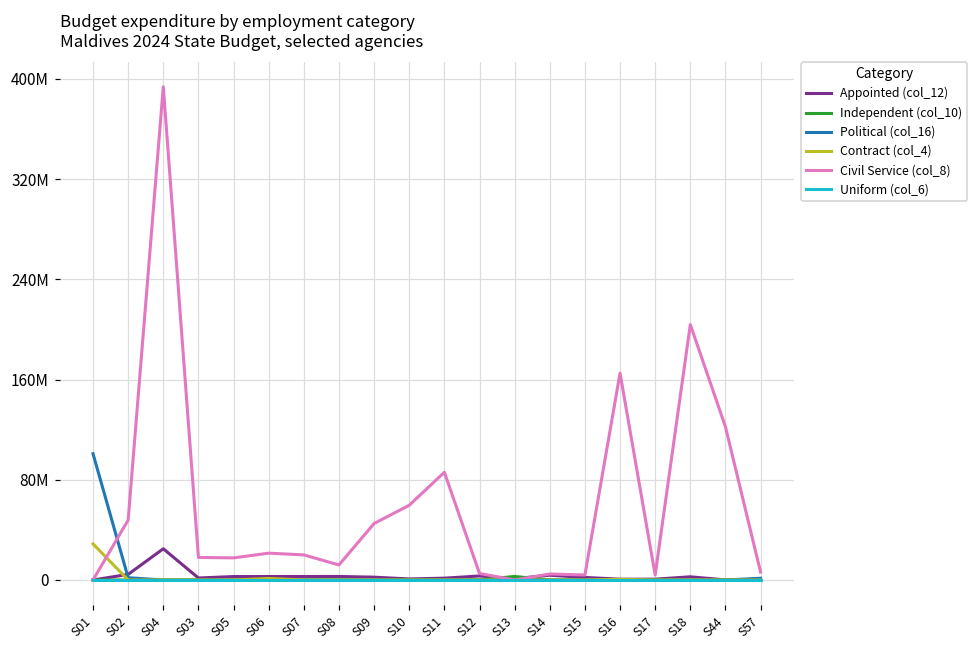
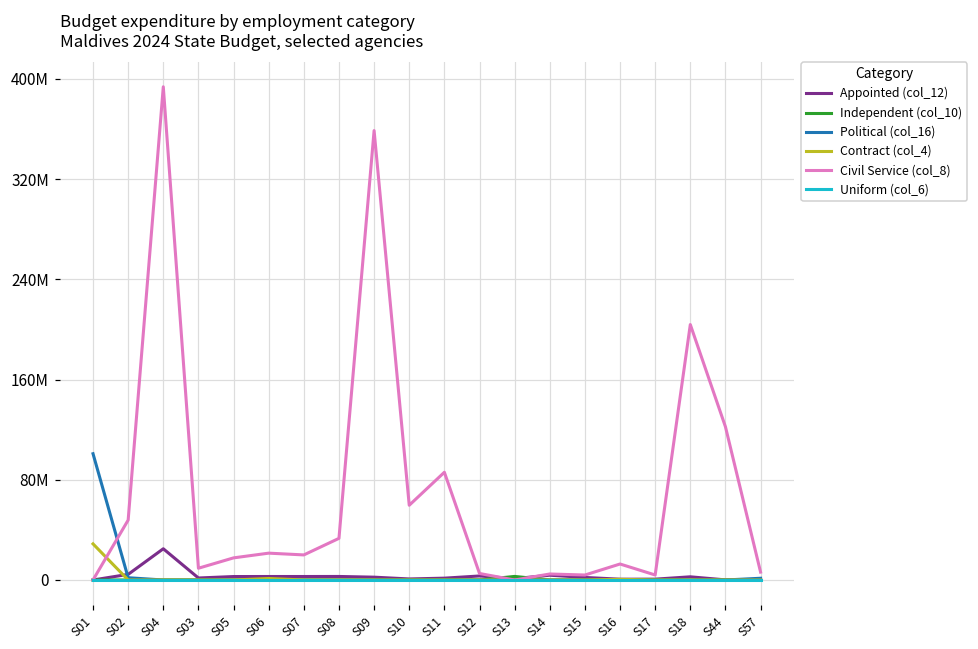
Civil Service (col_8), S03: 18000000 -> 9000000
Civil Service (col_8), S08: 12000000 -> 33000000
Civil Service (col_8), S09: 45000000 -> 359000000
Civil Service (col_8), S16: 165000000 -> 13000000
